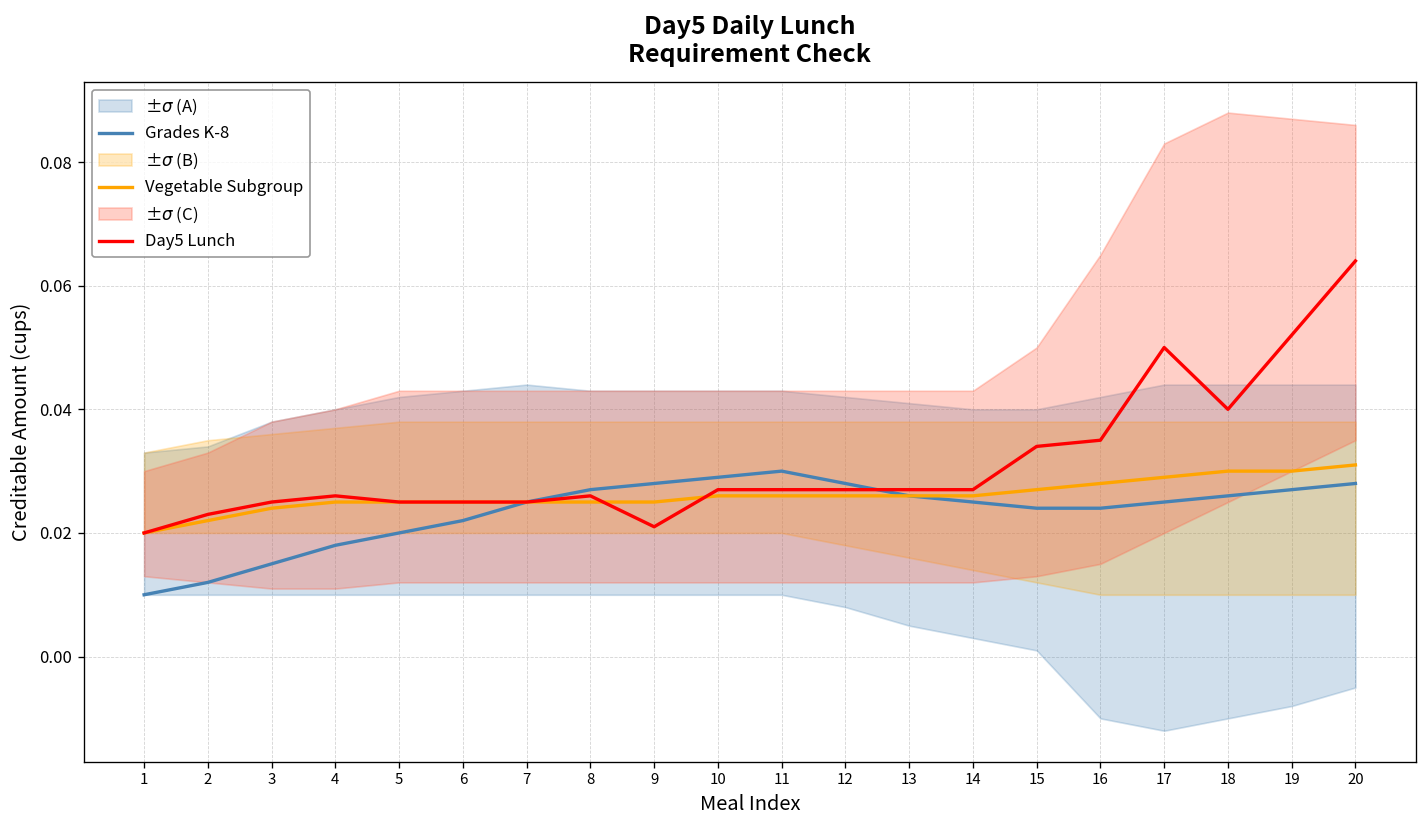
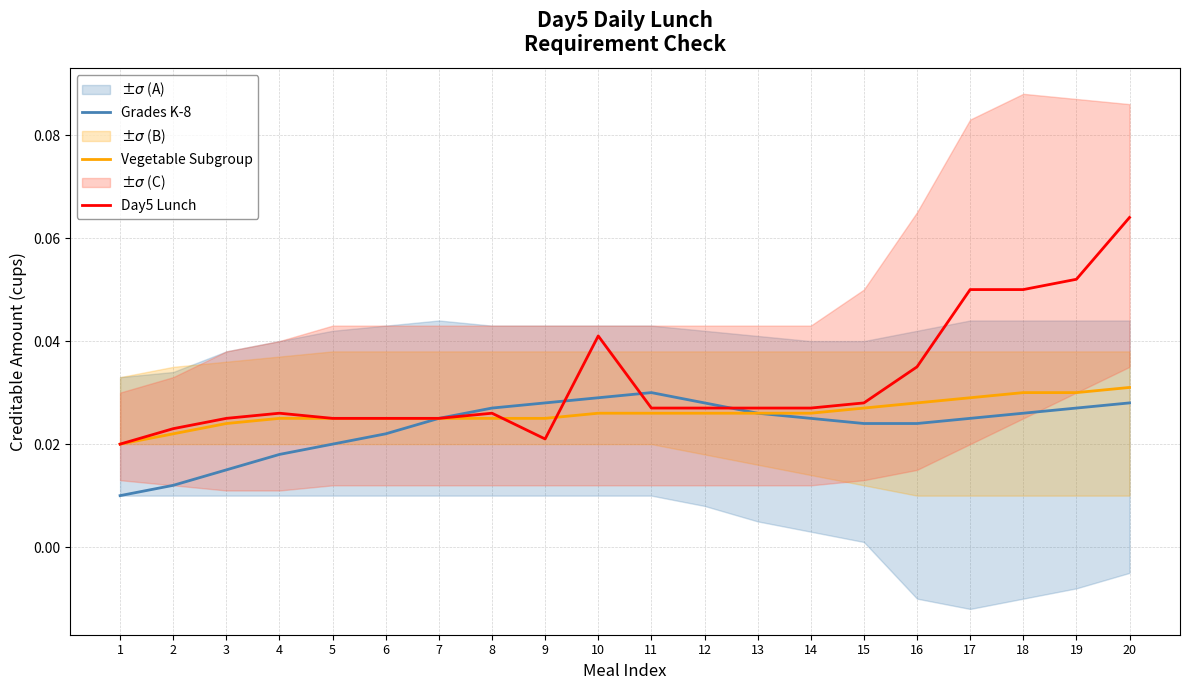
Day5 Lunch, 10: 0.027 -> 0.041
Day5 Lunch, 15: 0.034 -> 0.028
Day5 Lunch, 18: 0.04 -> 0.05
